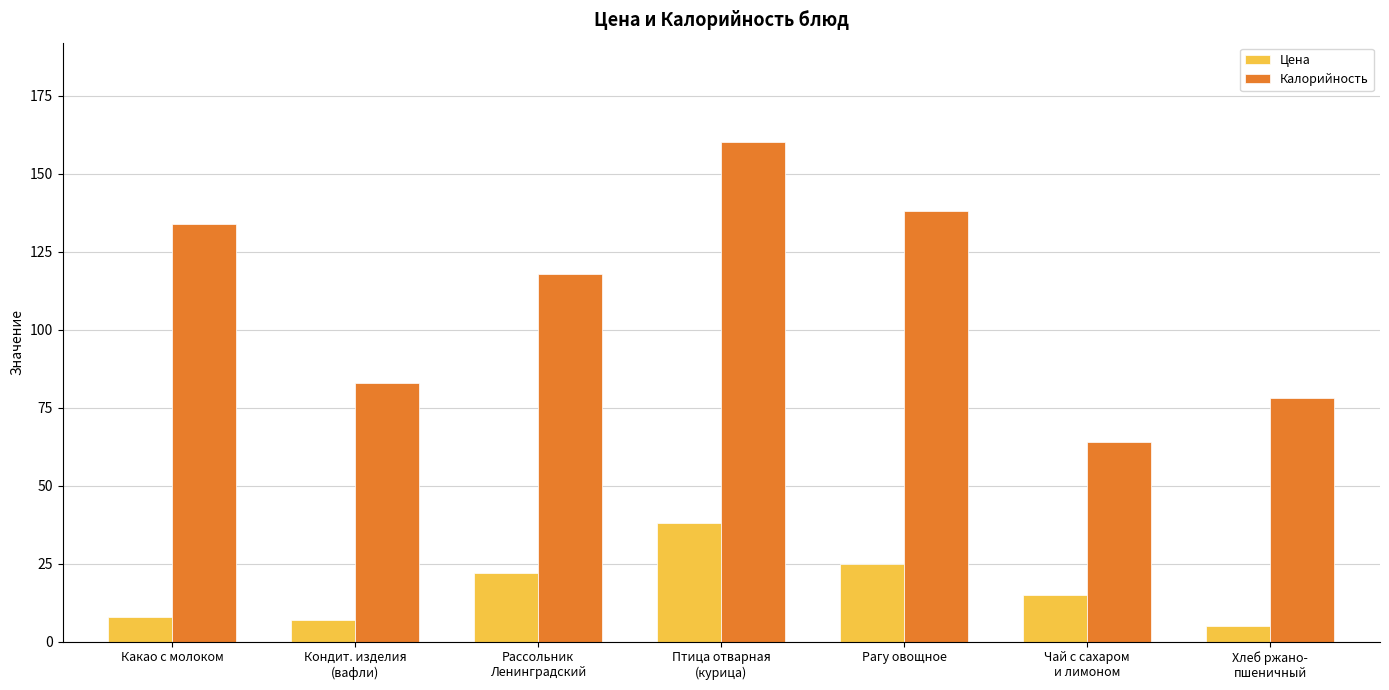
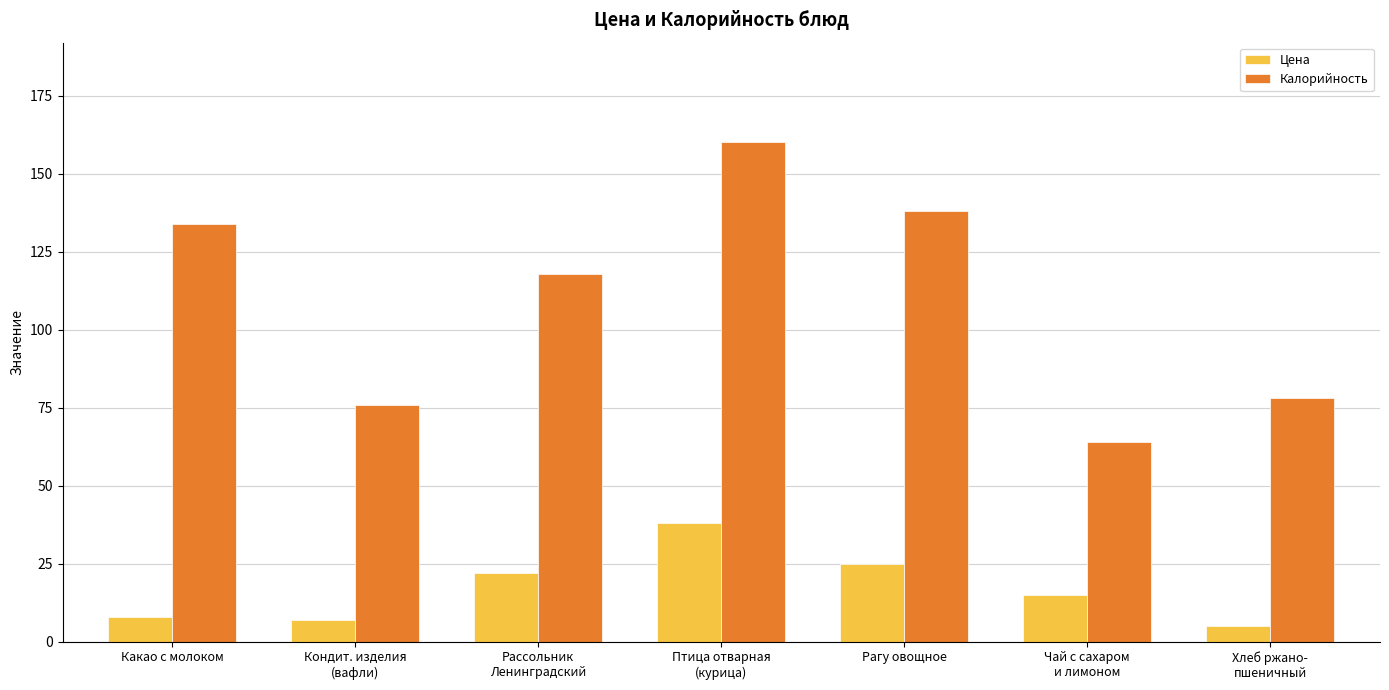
Калорийность, Кондит. изделия (вафли): 83 -> 76
